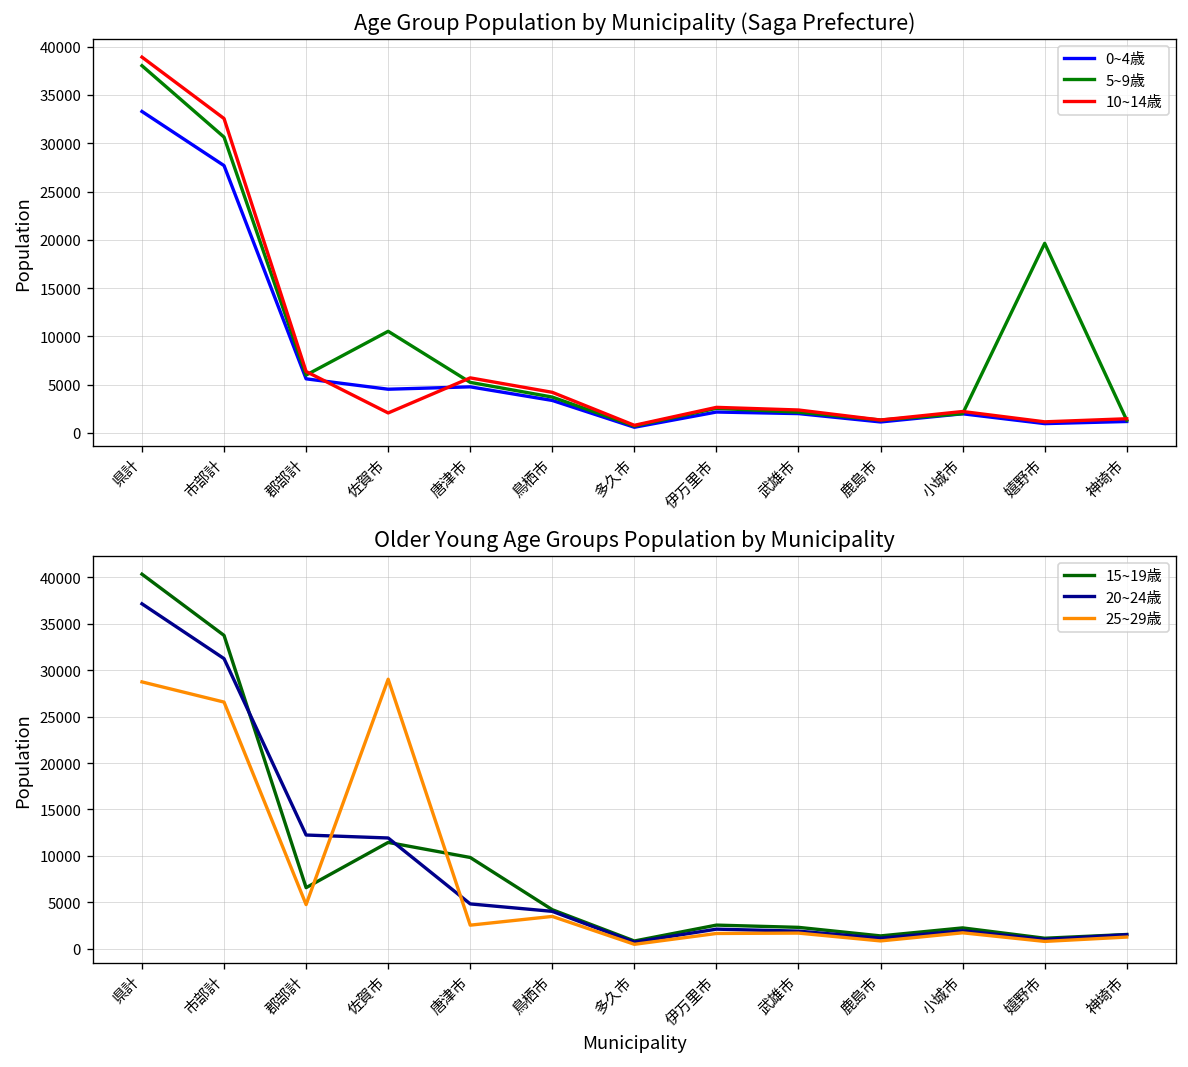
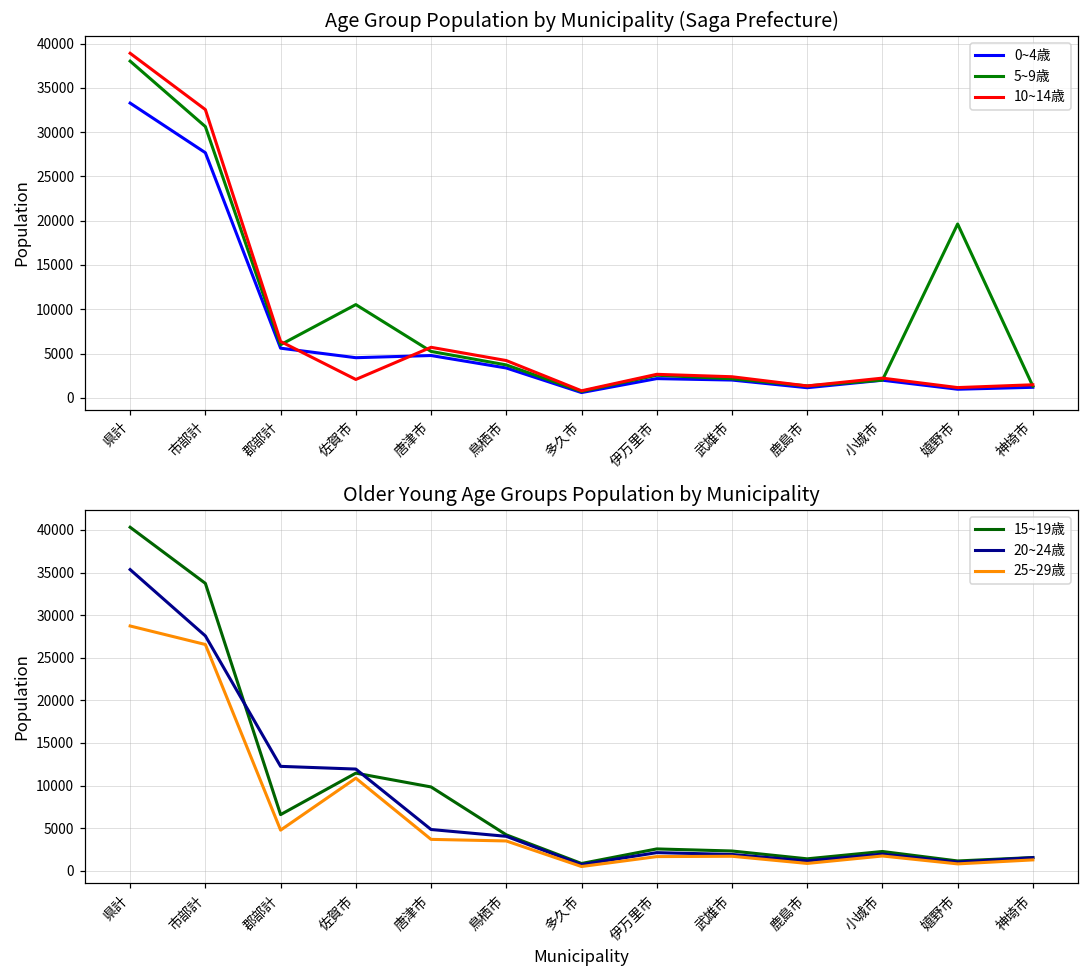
Older Young Age Groups Population by Municipality, 20~24歳, 県計: 37000 -> 35000
Older Young Age Groups Population by Municipality, 20~24歳, 市部計: 31000 -> 28000
Older Young Age Groups Population by Municipality, 25~29歳, 佐賀市: 29000 -> 11000
Older Young Age Groups Population by Municipality, 25~29歳, 唐津市: 3000 -> 4000
